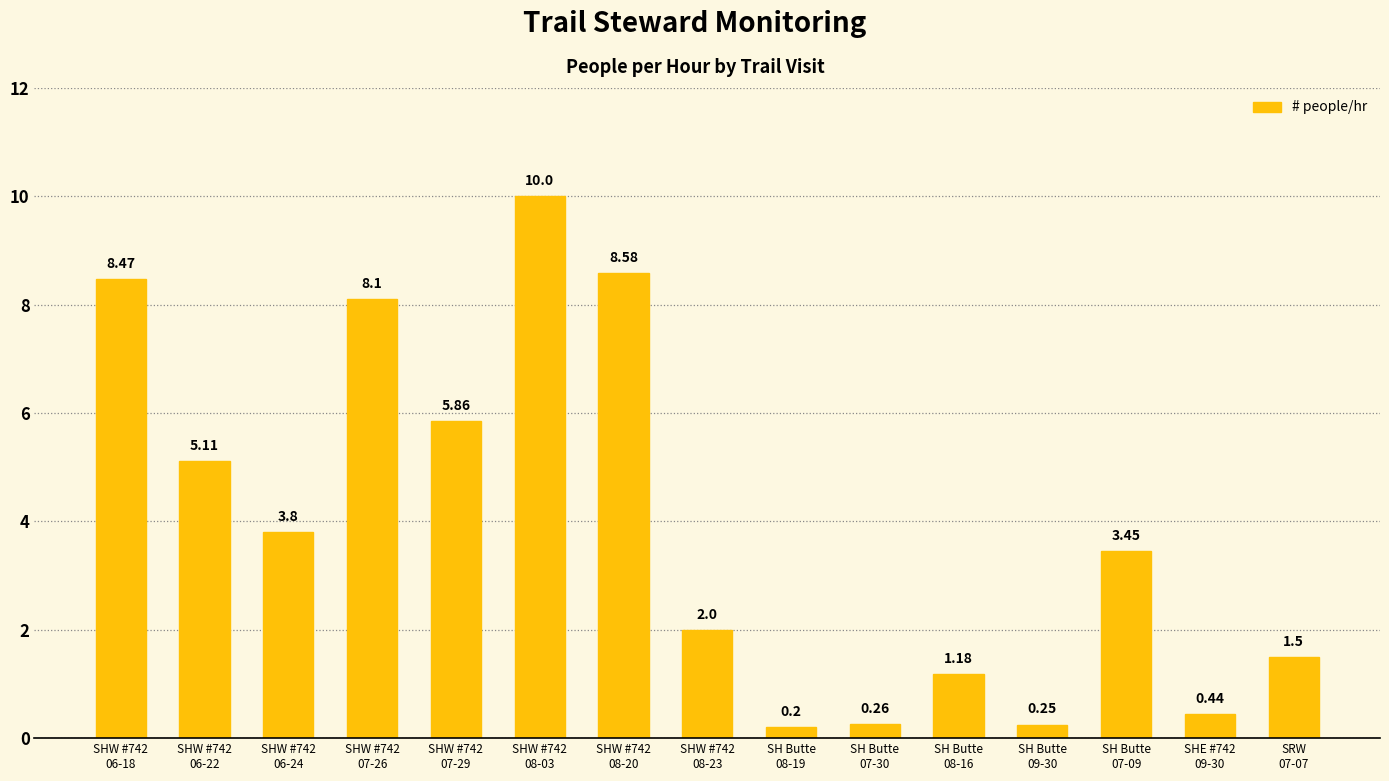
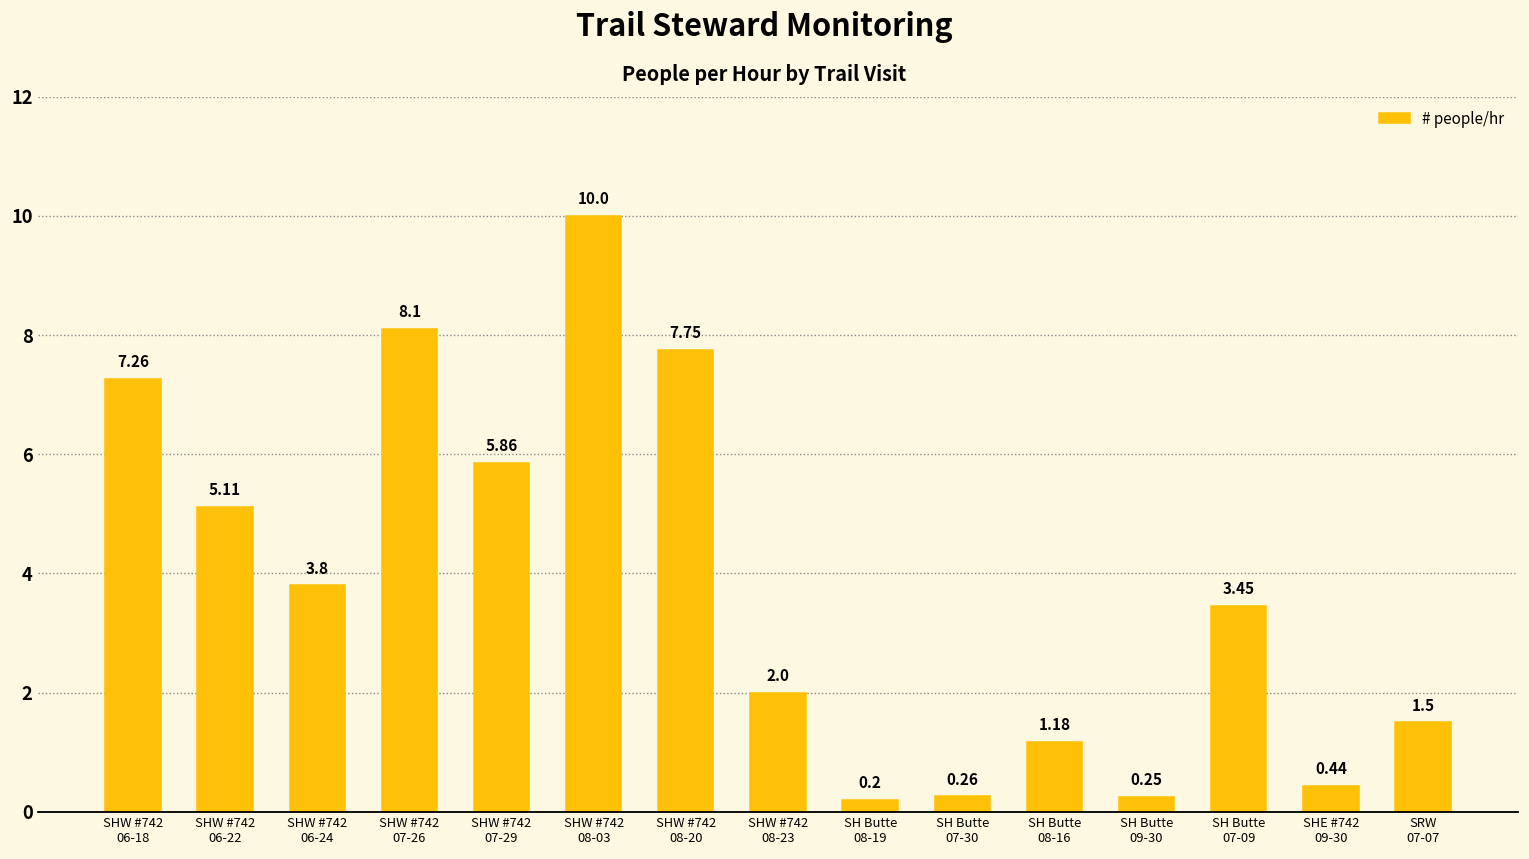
SHW #742 06-18: 8.47 -> 7.26
SHW #742 08-20: 8.58 -> 7.75
